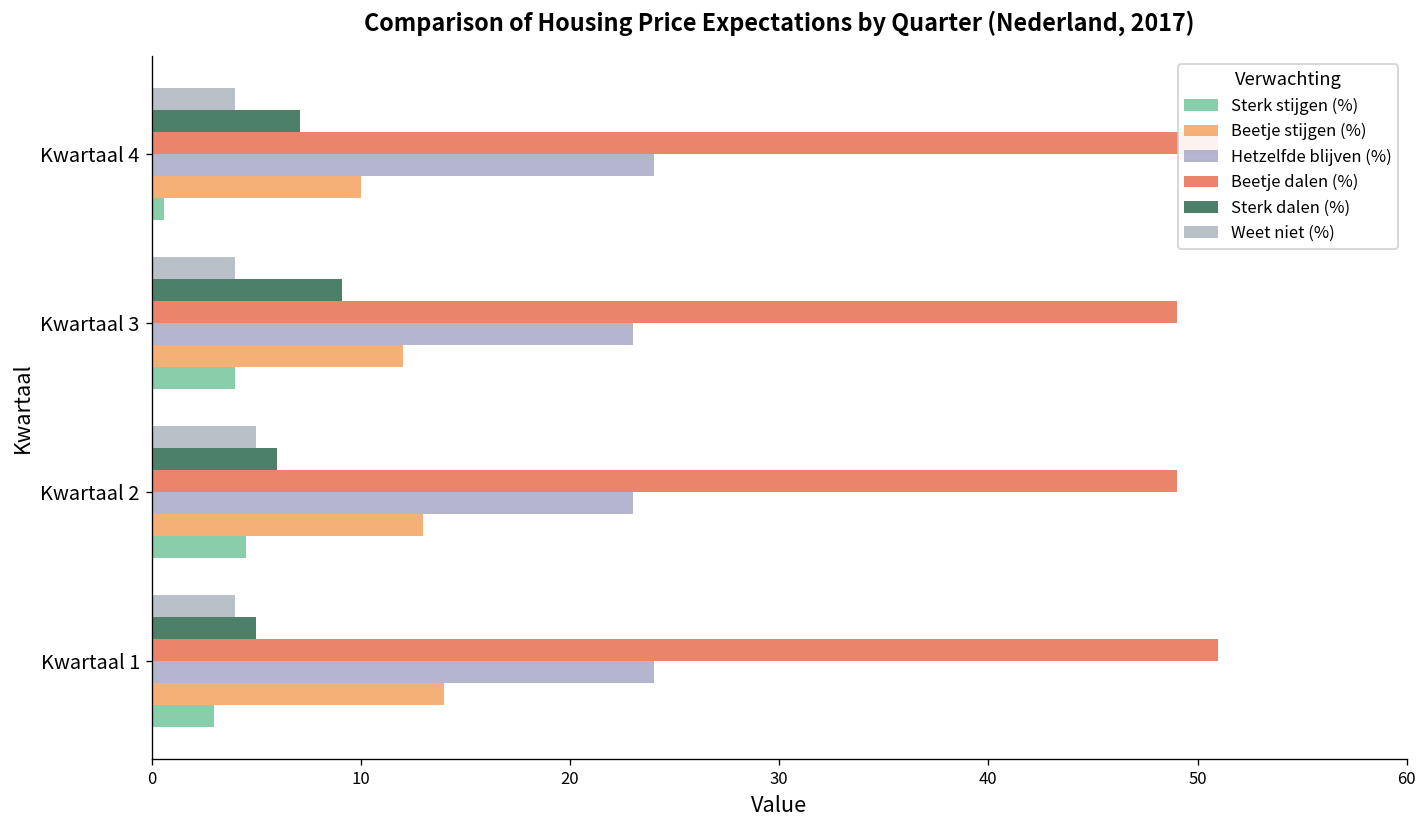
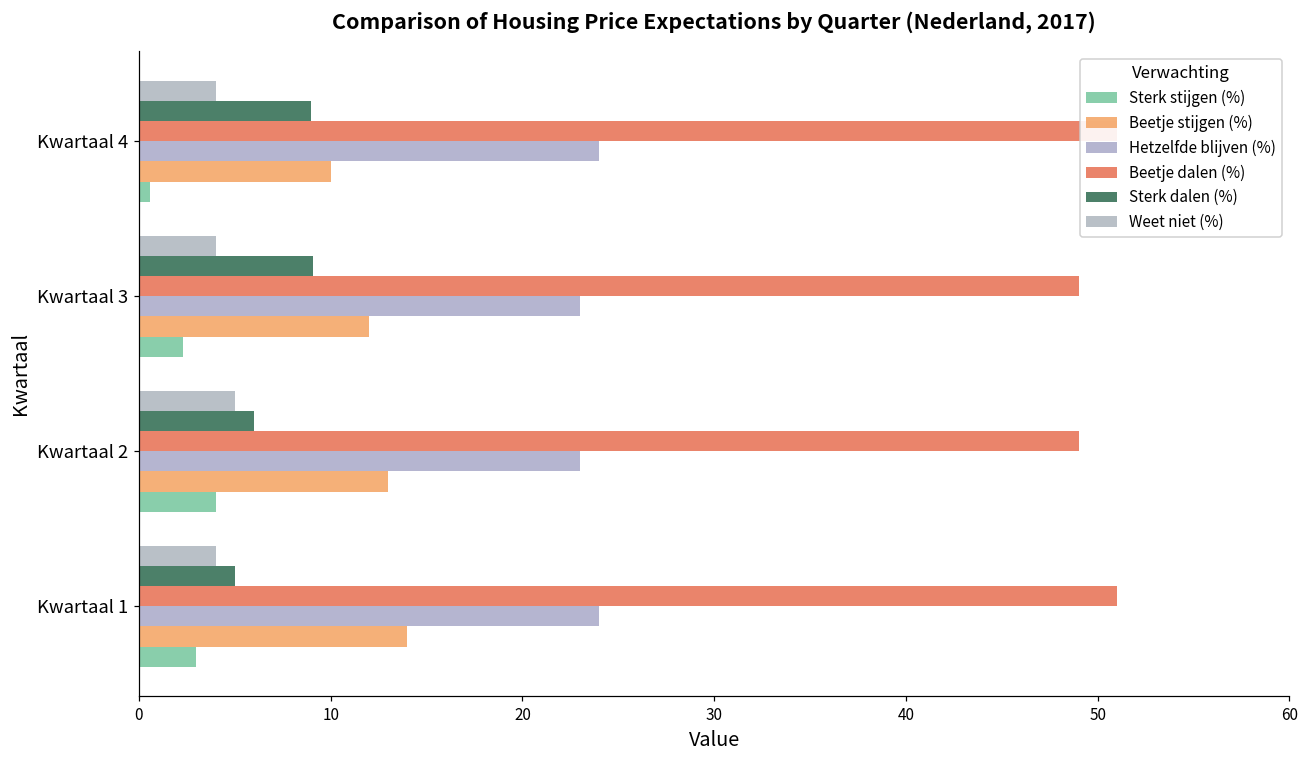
Sterk dalen (%), Kwartaal 4: 7.1 -> 9.0
Sterk stijgen (%), Kwartaal 3: 4.0 -> 2.3
Sterk stijgen (%), Kwartaal 2: 4.5 -> 4.0
